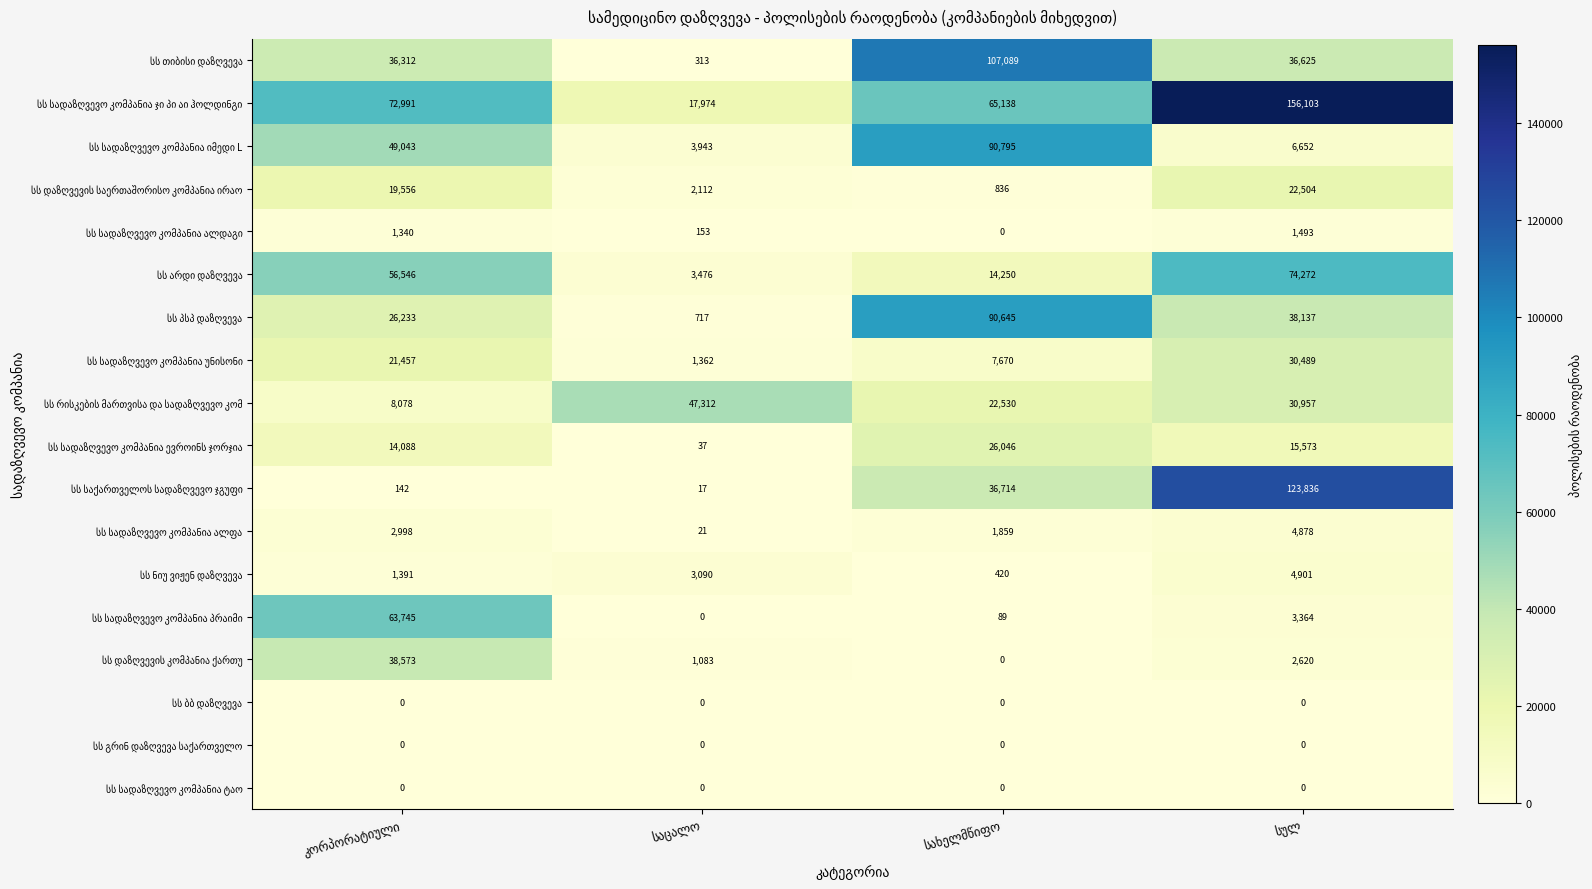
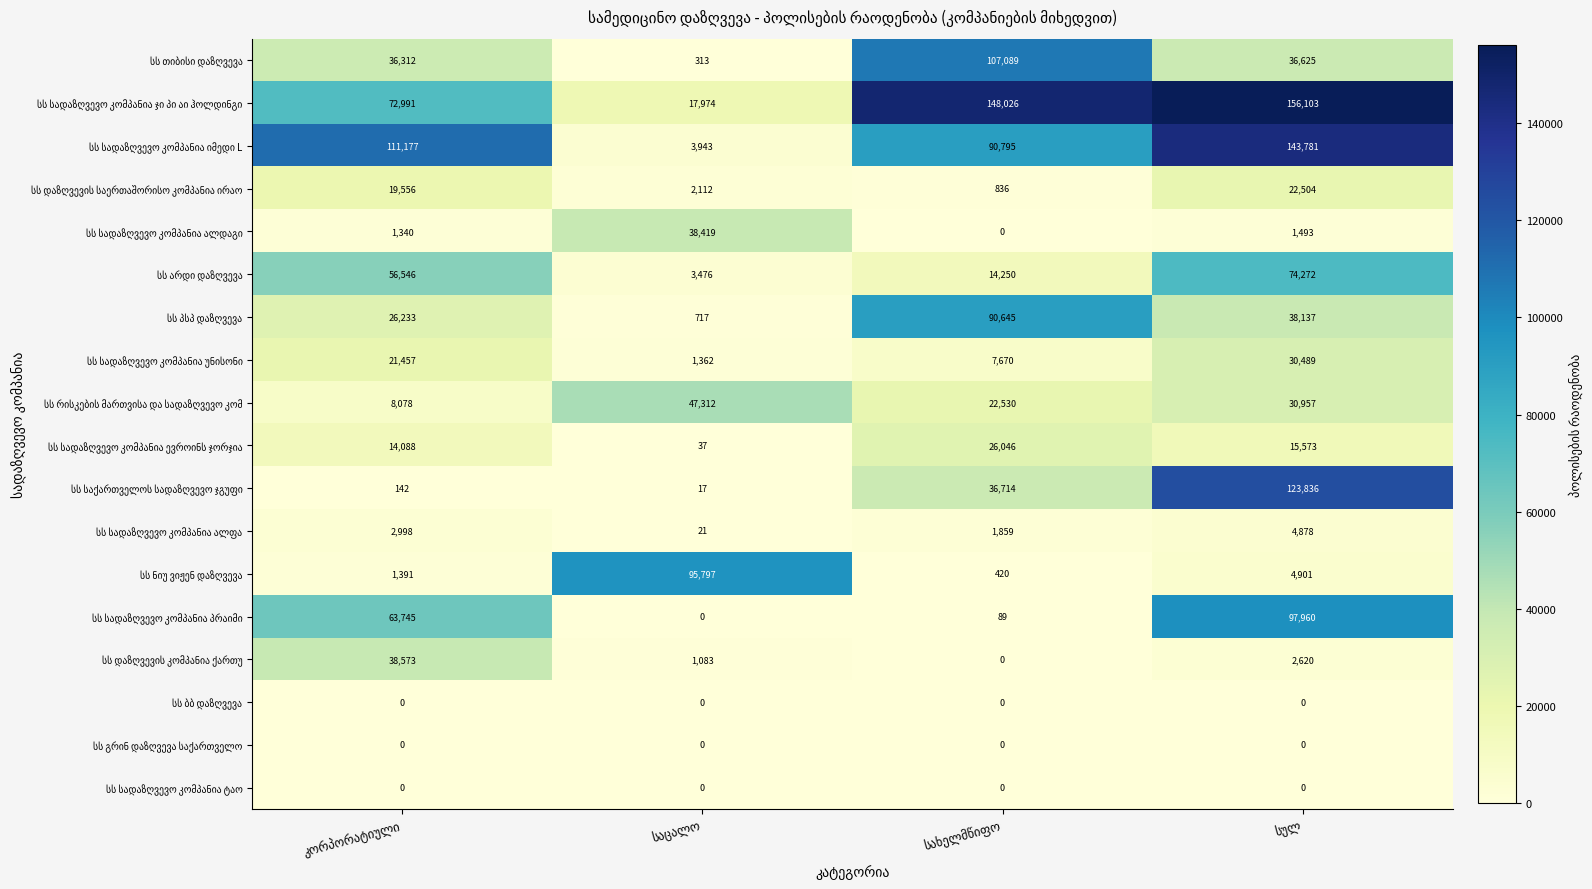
სს სადაზღვევო კომპანია ჯი პი აი ჰოლდინგი, სახელმწიფო: 65,138 -> 148,026
სს სადაზღვევო კომპანია იმედი L, კორპორატიული: 49,043 -> 111,177
სს სადაზღვევო კომპანია იმედი L, სულ: 6,652 -> 143,781
სს სადაზღვევო კომპანია ალდაგი, საცალო: 153 -> 38,419
სს ნიუ ვიჟენ დაზღვევა, საცალო: 3,090 -> 95,797
სს სადაზღვევო კომპანია პრაიმი, სულ: 3,364 -> 97,960
